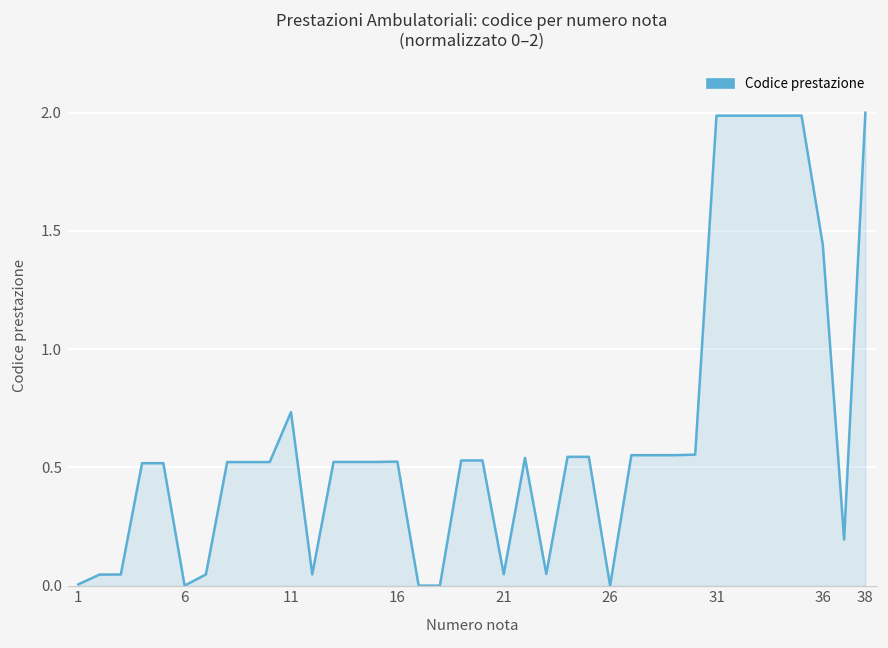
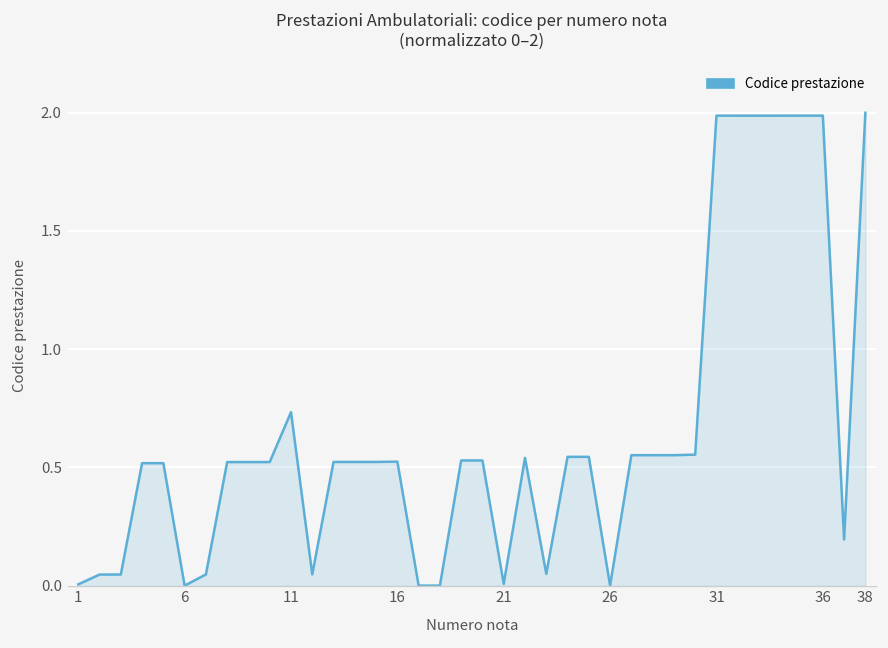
21: 0.05 -> 0.01
36: 1.44 -> 1.99
